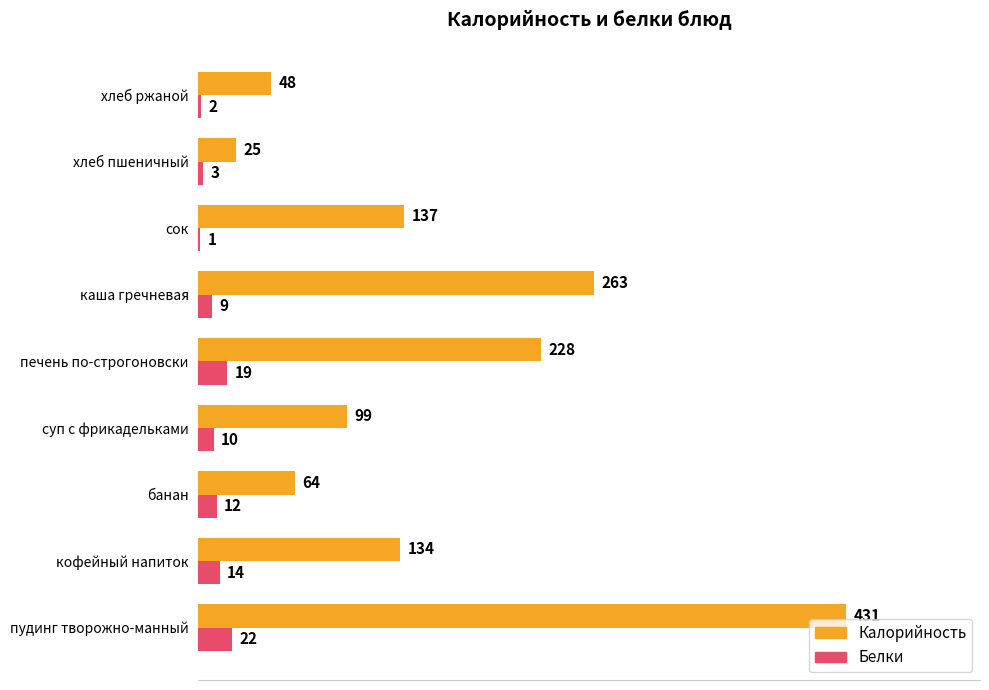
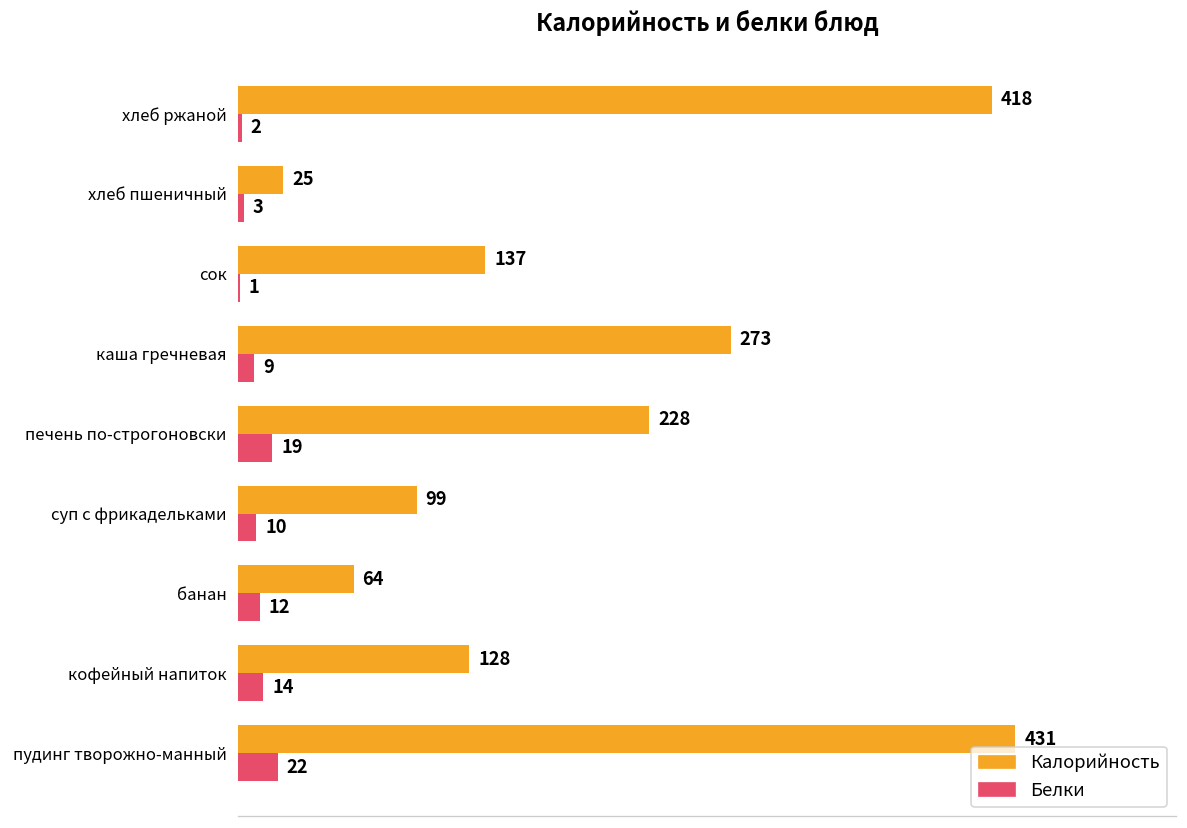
Калорийность, хлеб ржаной: 48 -> 418
Калорийность, каша гречневая: 263 -> 273
Калорийность, кофейный напиток: 134 -> 128
